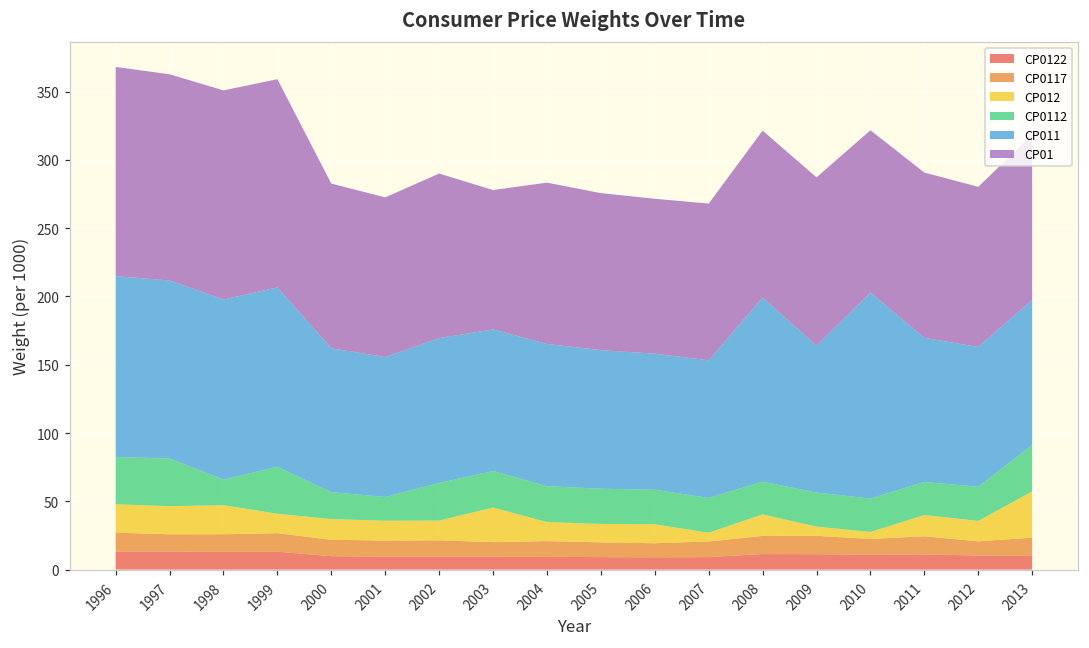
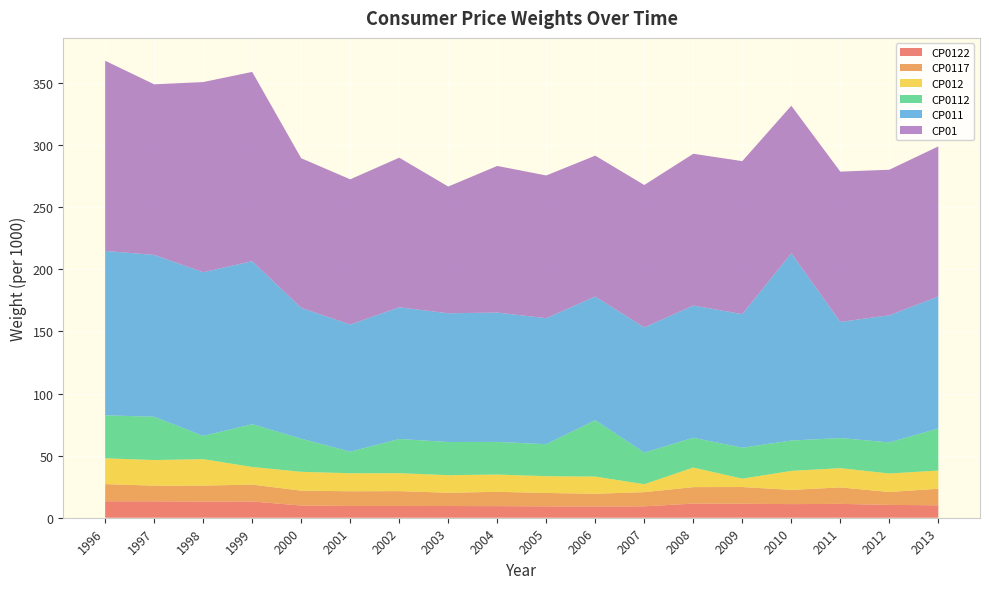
CP01, 1997: 151 -> 137
CP0112, 2000: 20 -> 27
CP012, 2003: 25 -> 14
CP0112, 2006: 25 -> 45
CP011, 2008: 135 -> 106
CP012, 2010: 5 -> 15
CP011, 2011: 106 -> 94
CP012, 2013: 34 -> 15
